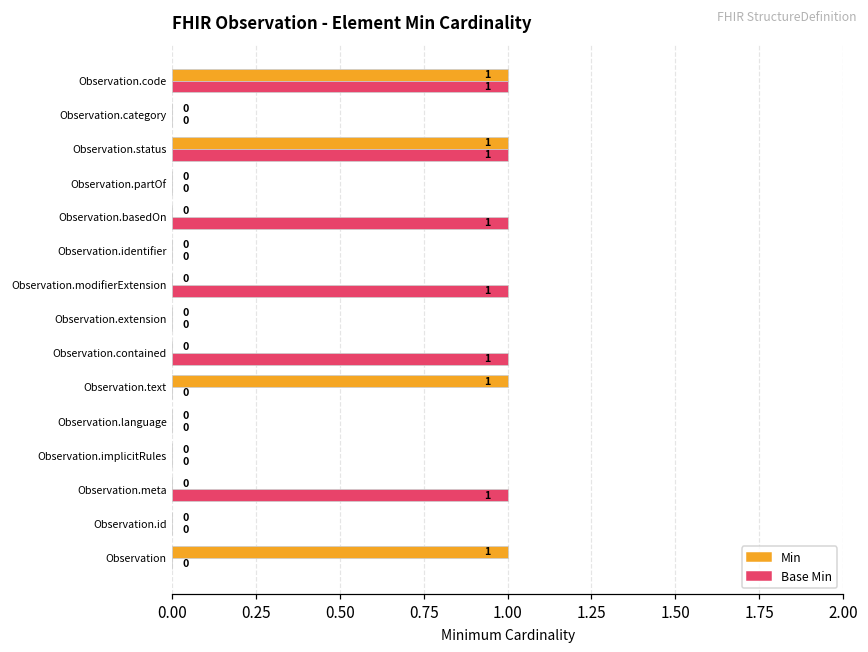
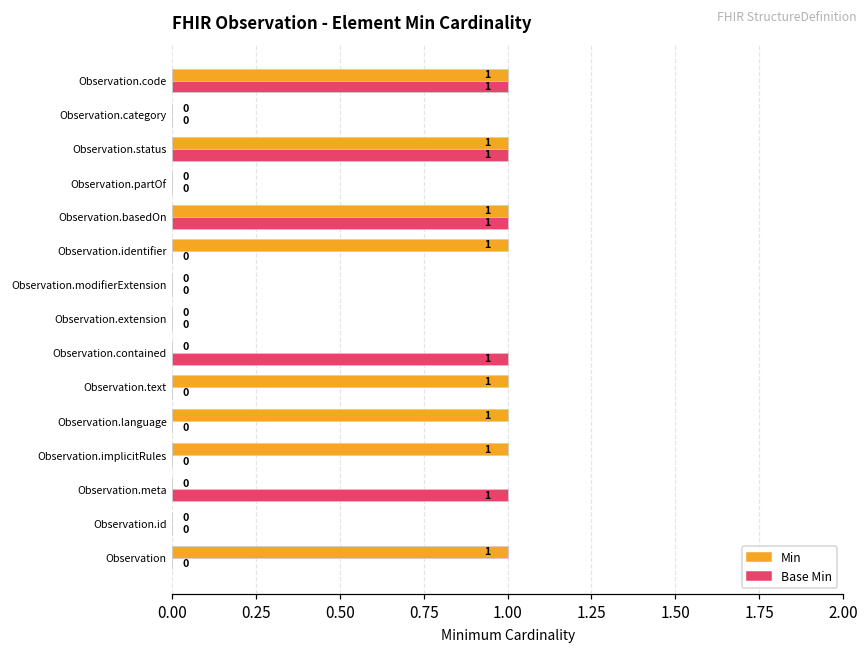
Min, Observation.basedOn: 0 -> 1
Min, Observation.identifier: 0 -> 1
Base Min, Observation.modifierExtension: 1 -> 0
Min, Observation.language: 0 -> 1
Min, Observation.implicitRules: 0 -> 1
